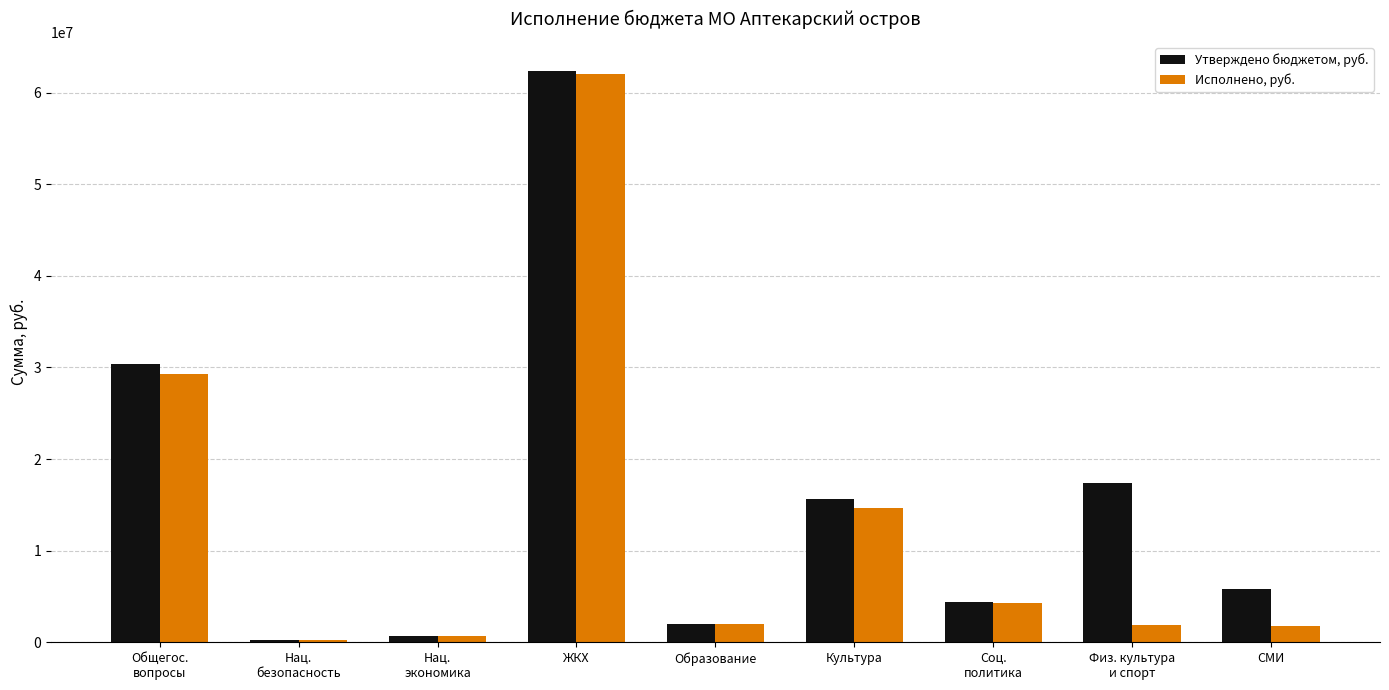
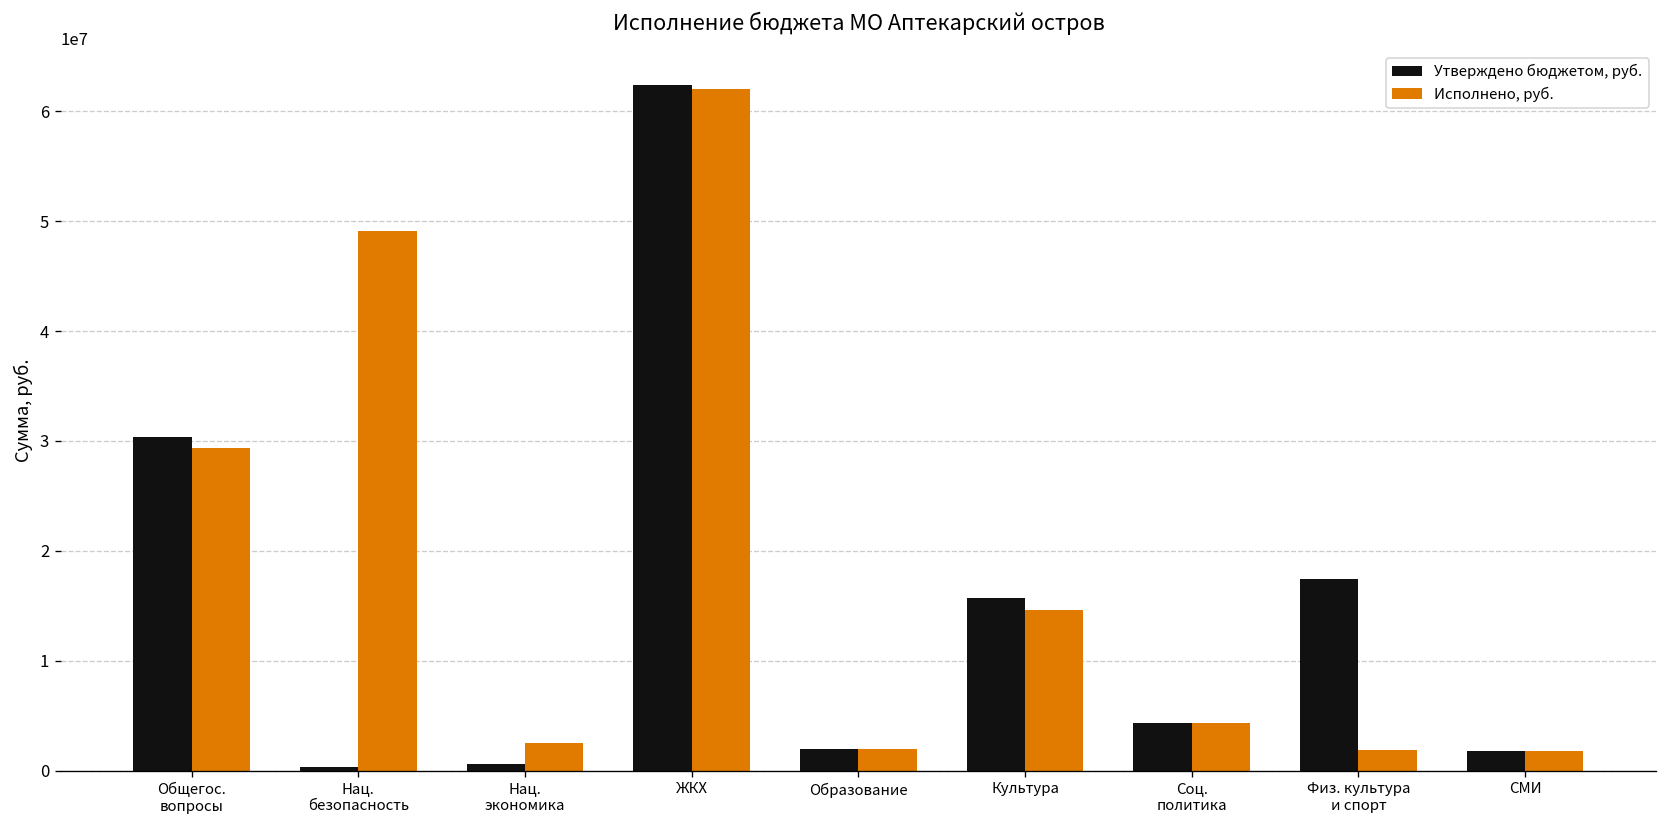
Исполнено, руб., Нац. безопасность: 0 -> 49000000
Исполнено, руб., Нац. экономика: 1000000 -> 2000000
Утверждено бюджетом, руб., СМИ: 6000000 -> 2000000
